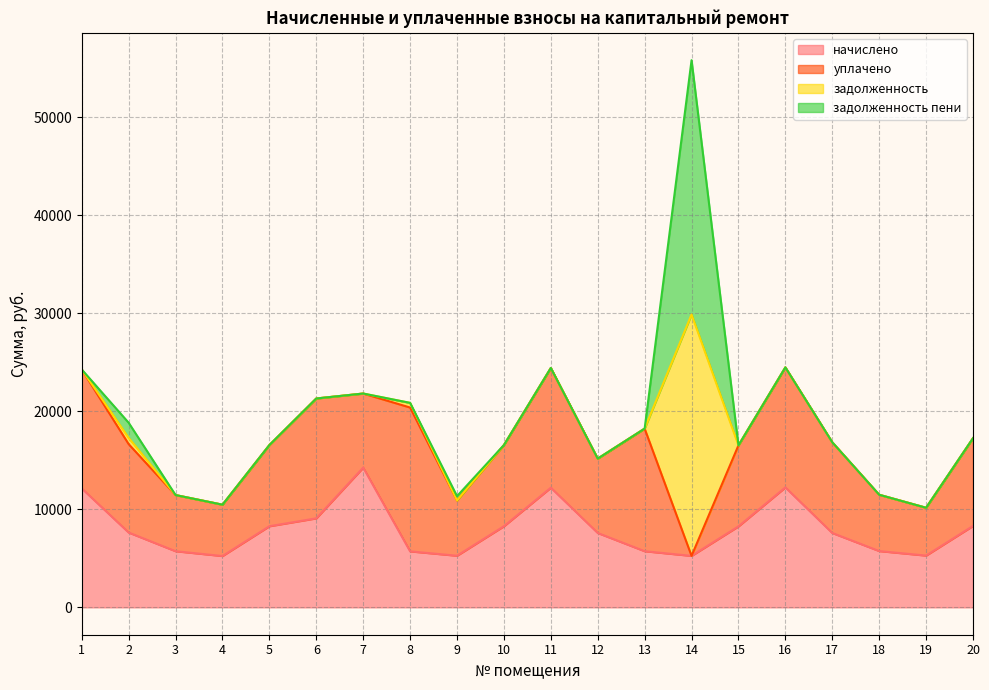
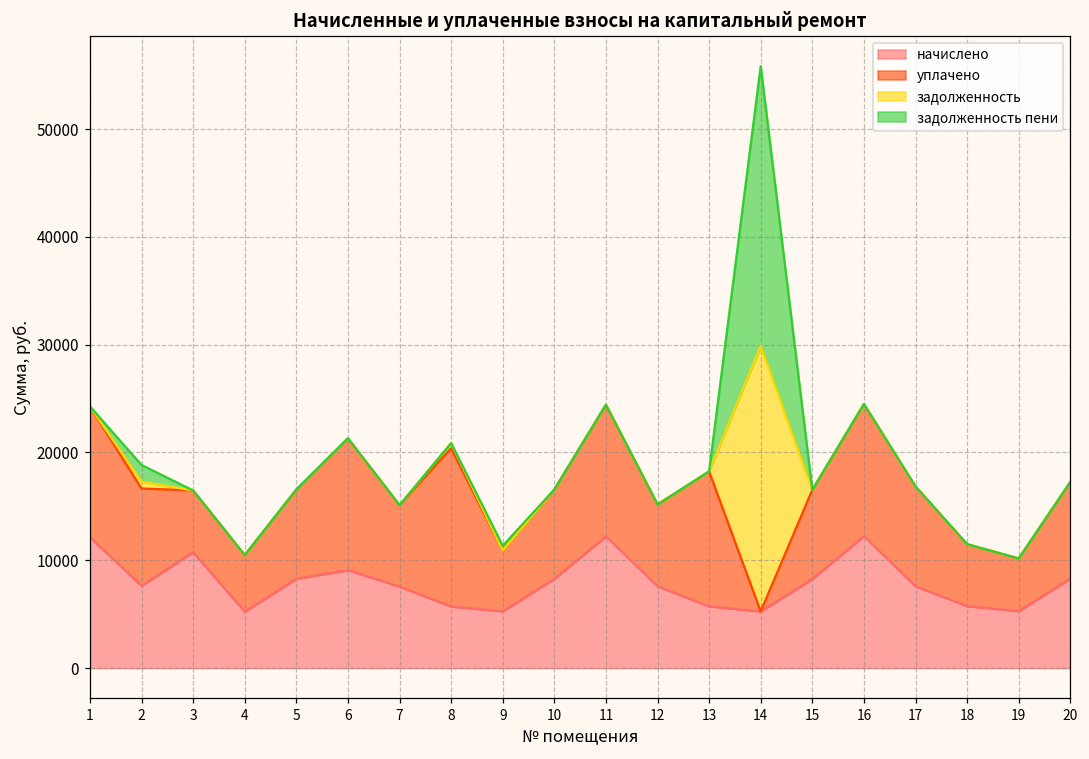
начислено, 3: 6000 -> 11000
начислено, 7: 14000 -> 8000
